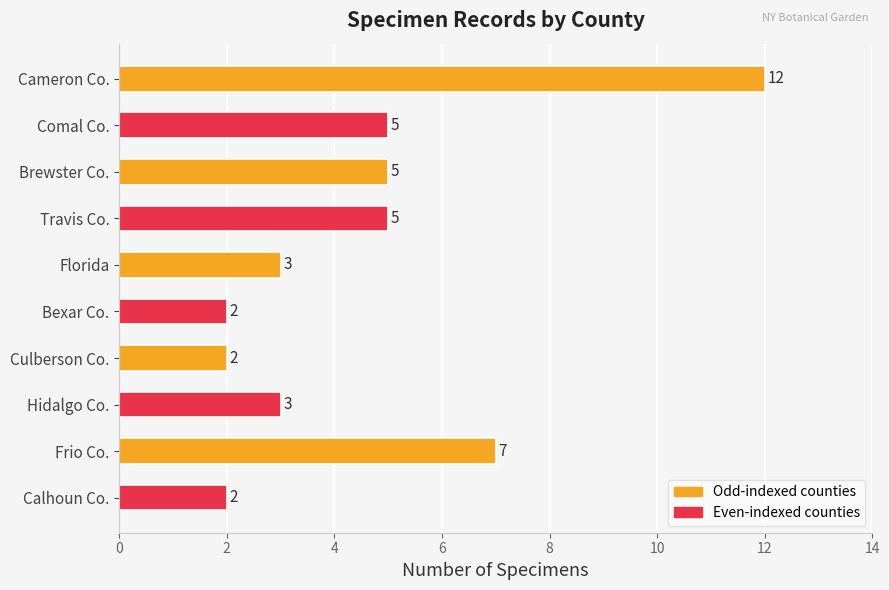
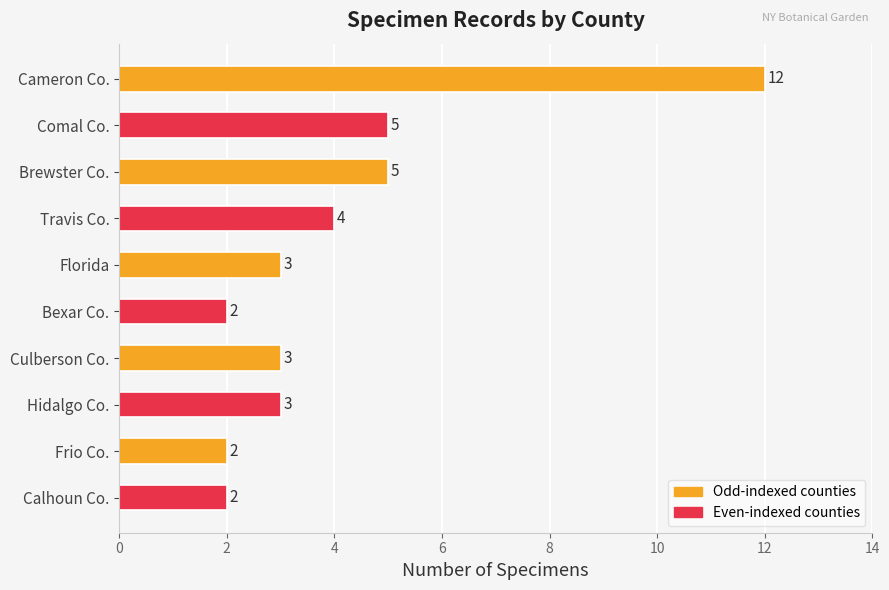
Travis Co.: 5 -> 4
Culberson Co.: 2 -> 3
Frio Co.: 7 -> 2
